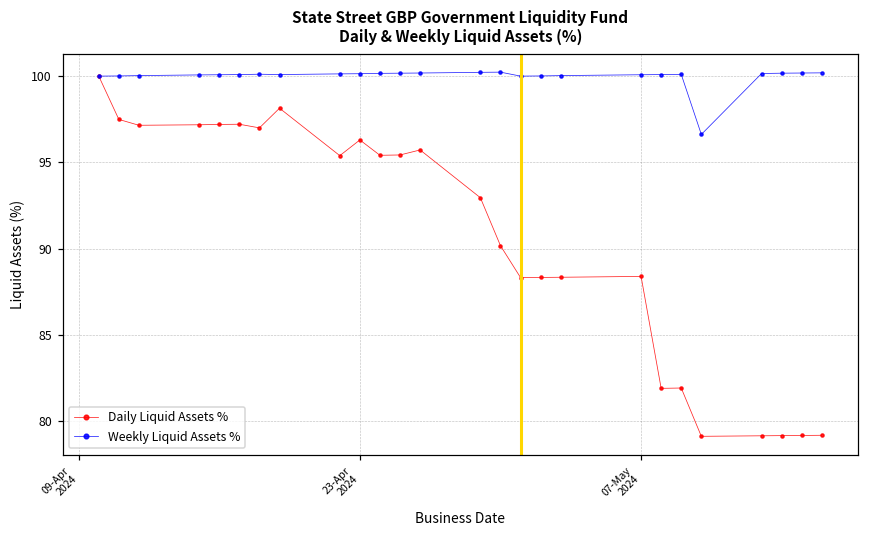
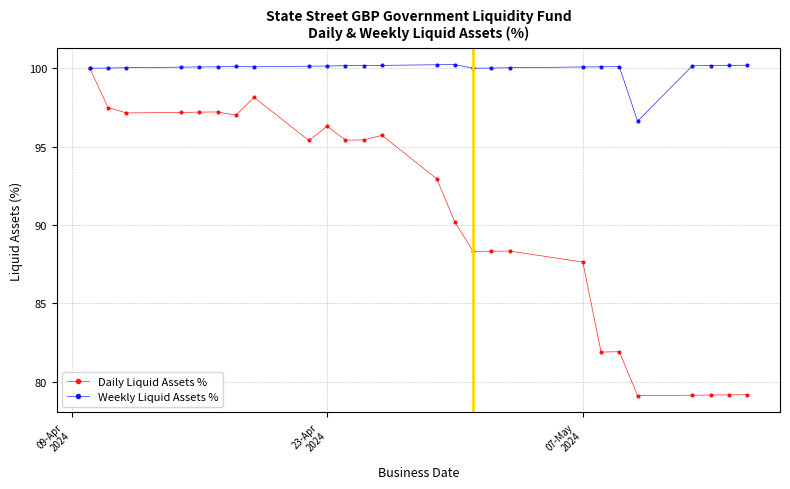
Daily Liquid Assets %, 07-May 2024: 88.4 -> 87.6
